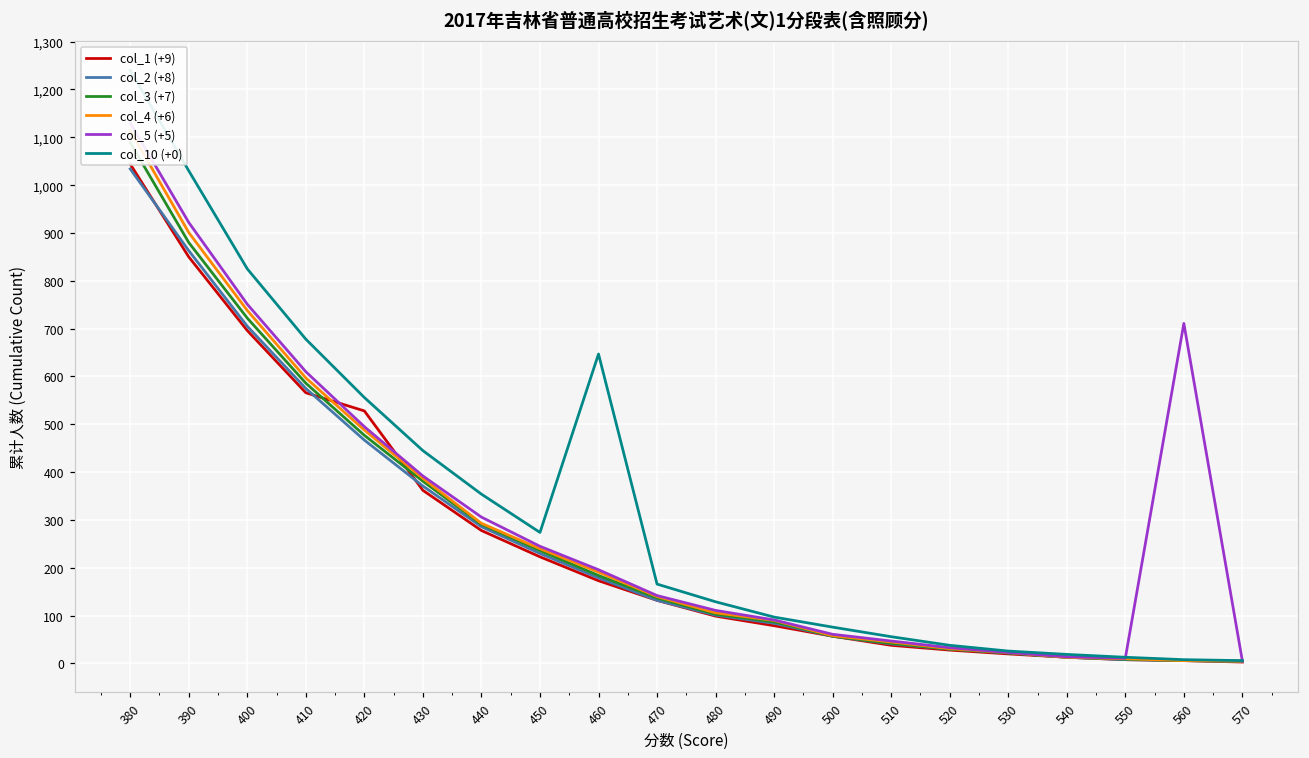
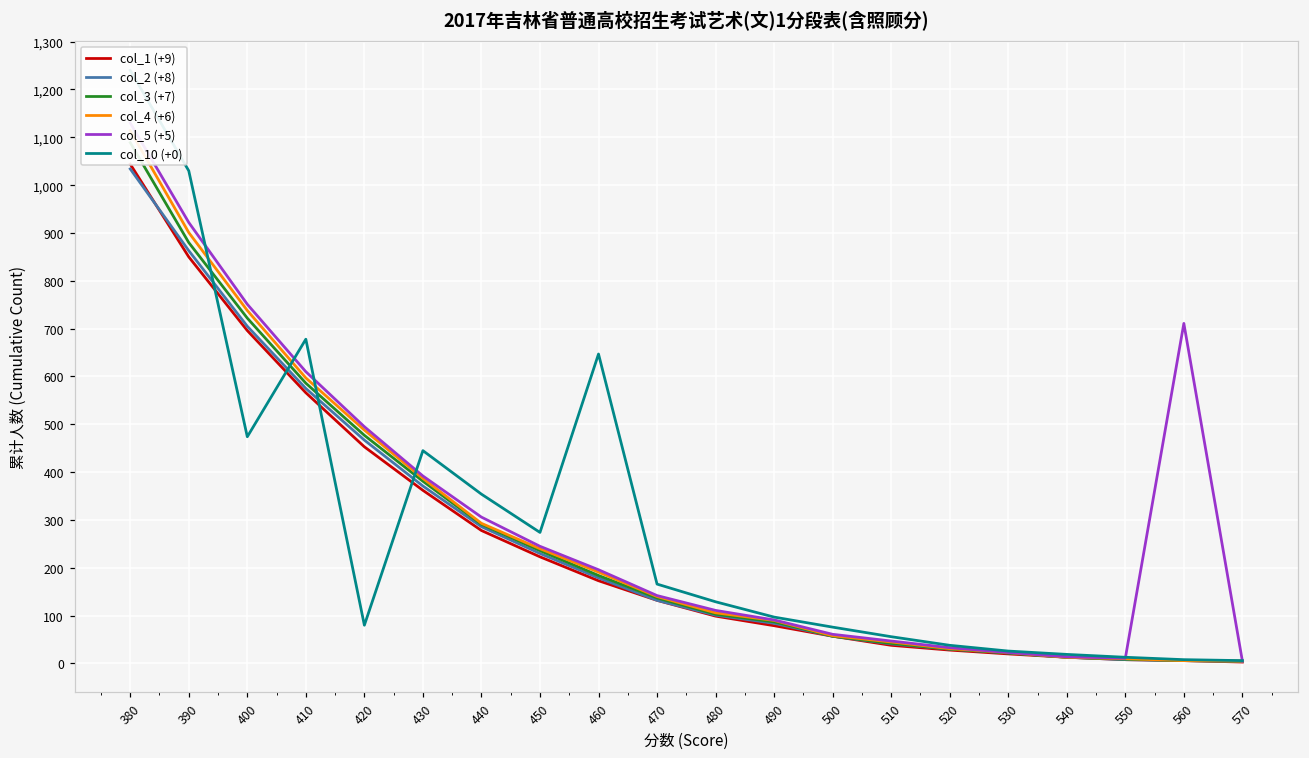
col_10 (+0), 400: 830 -> 470
col_1 (+9), 420: 530 -> 450
col_10 (+0), 420: 560 -> 80
